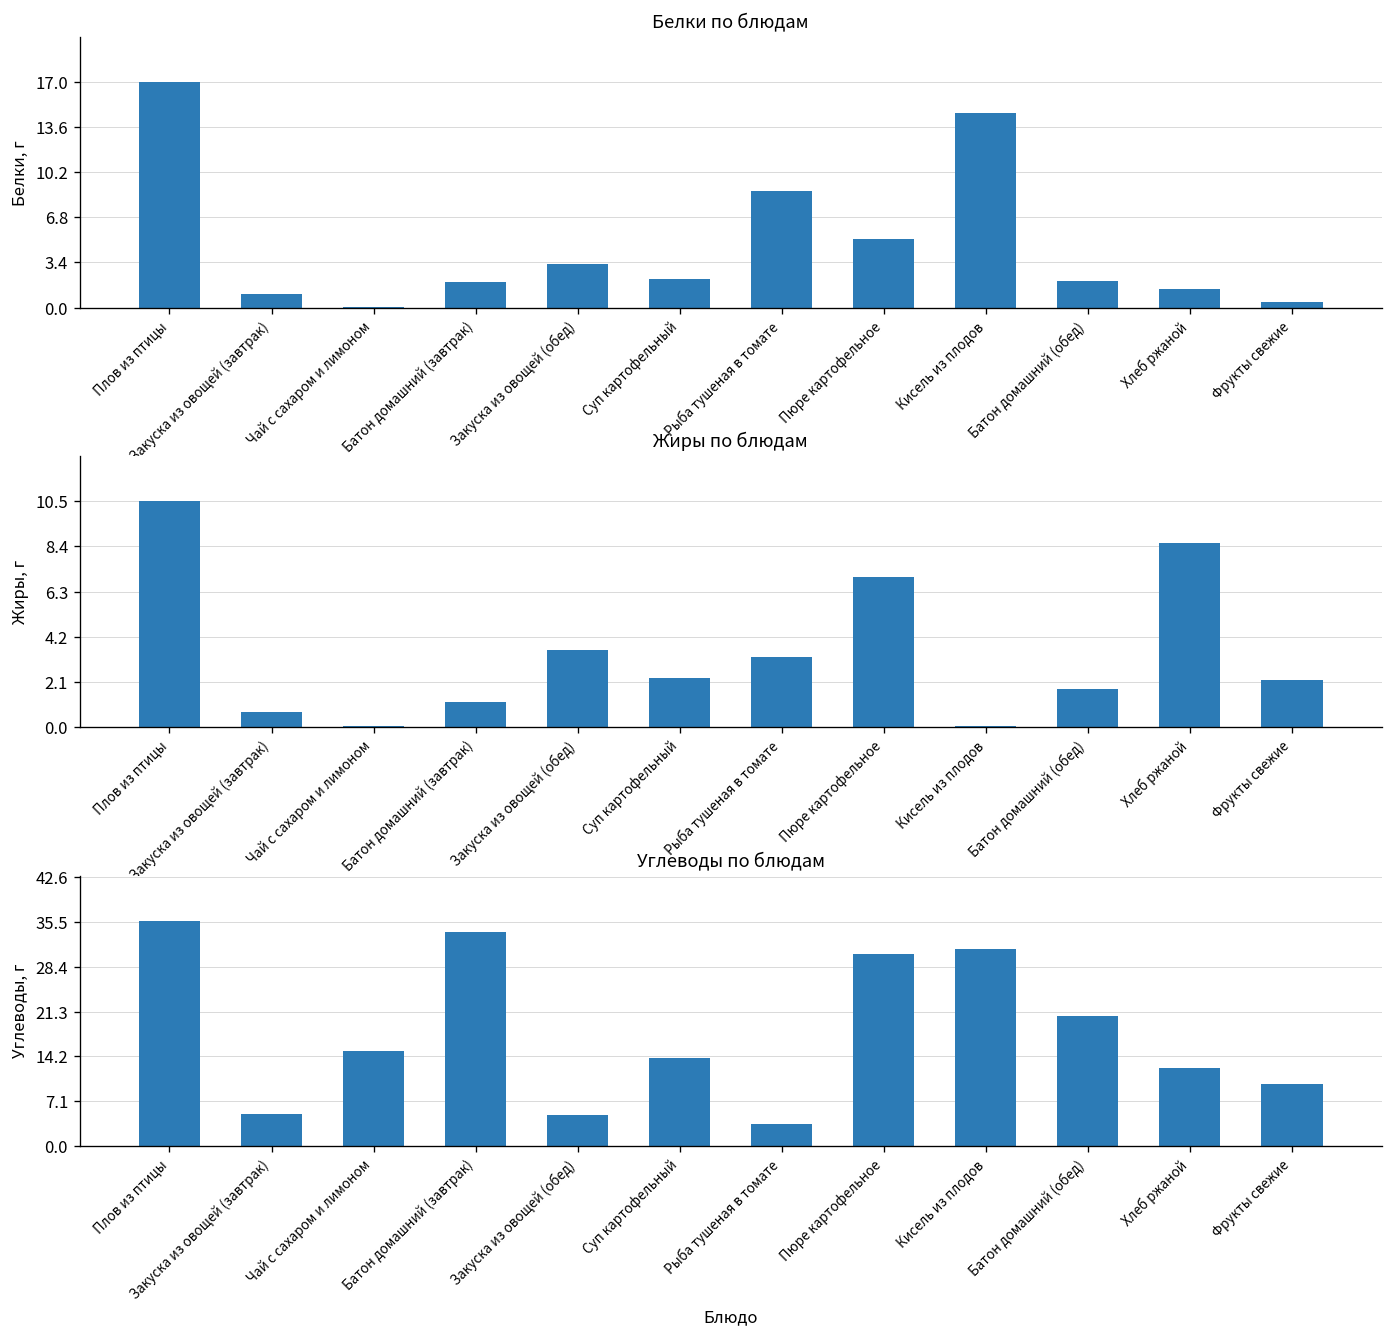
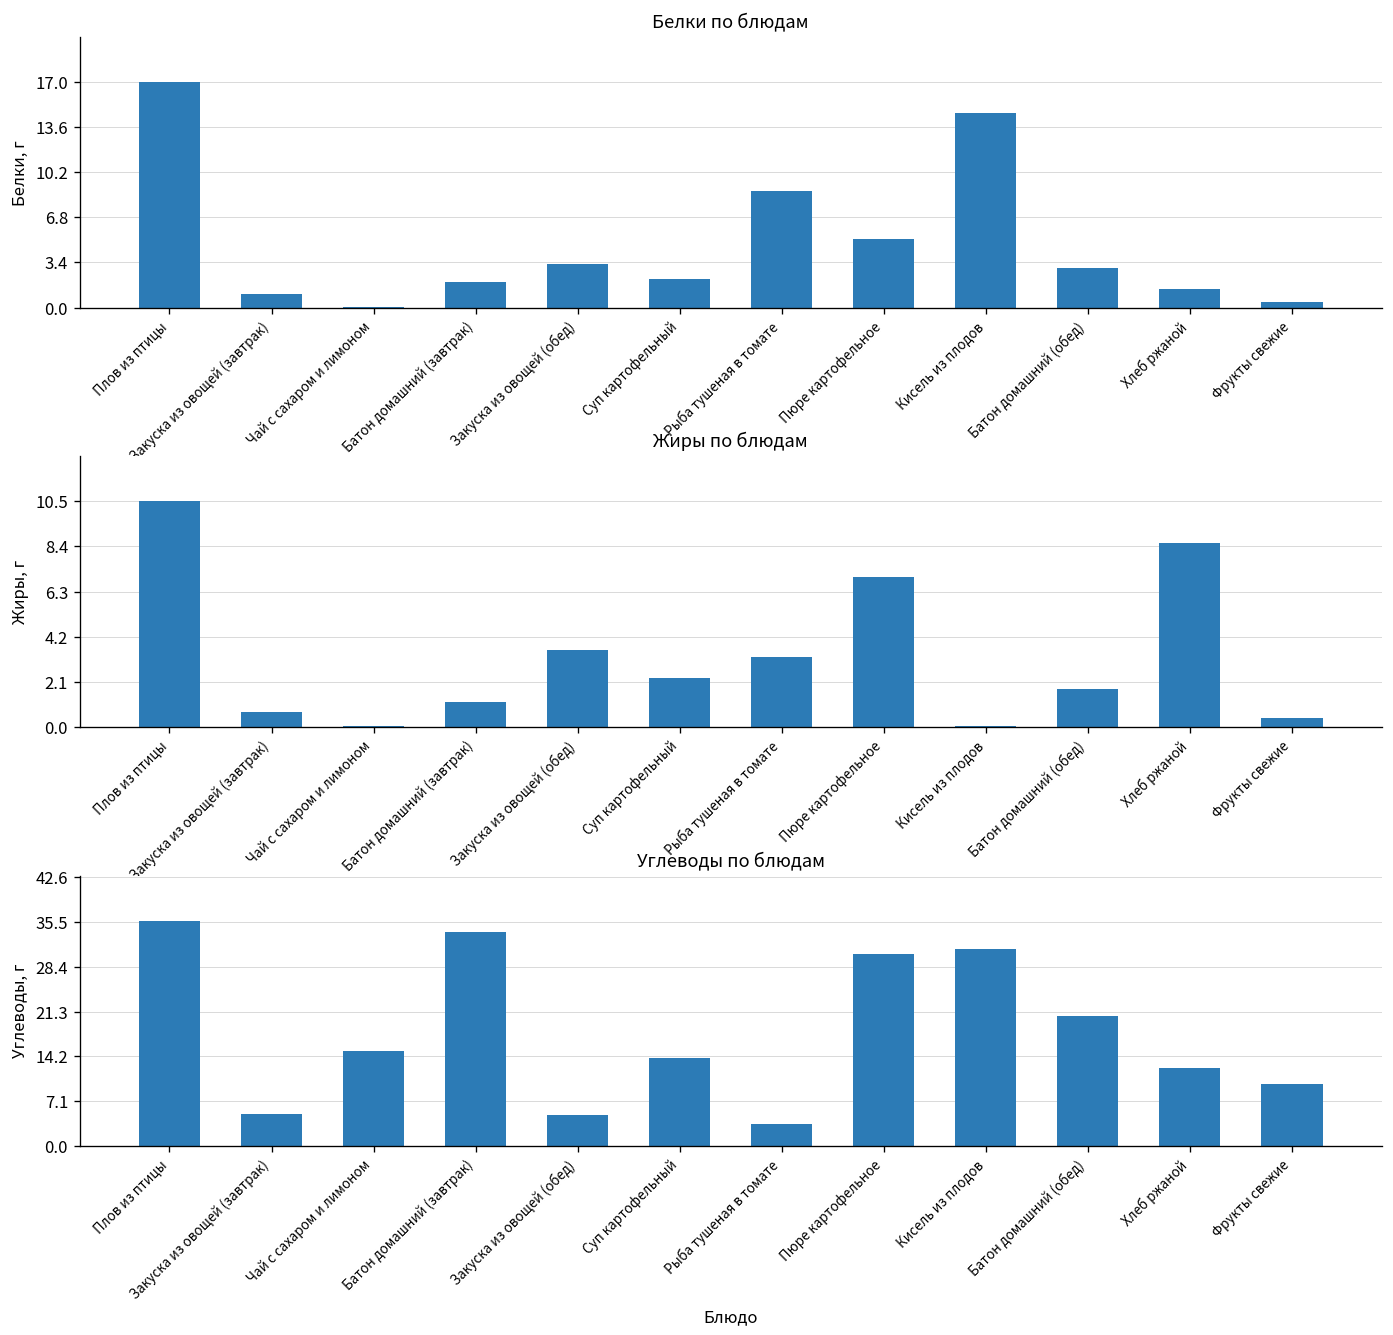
Белки по блюдам, Батон домашний (обед): 2 -> 3
Жиры по блюдам, Фрукты свежие: 2.2 -> 0.4
